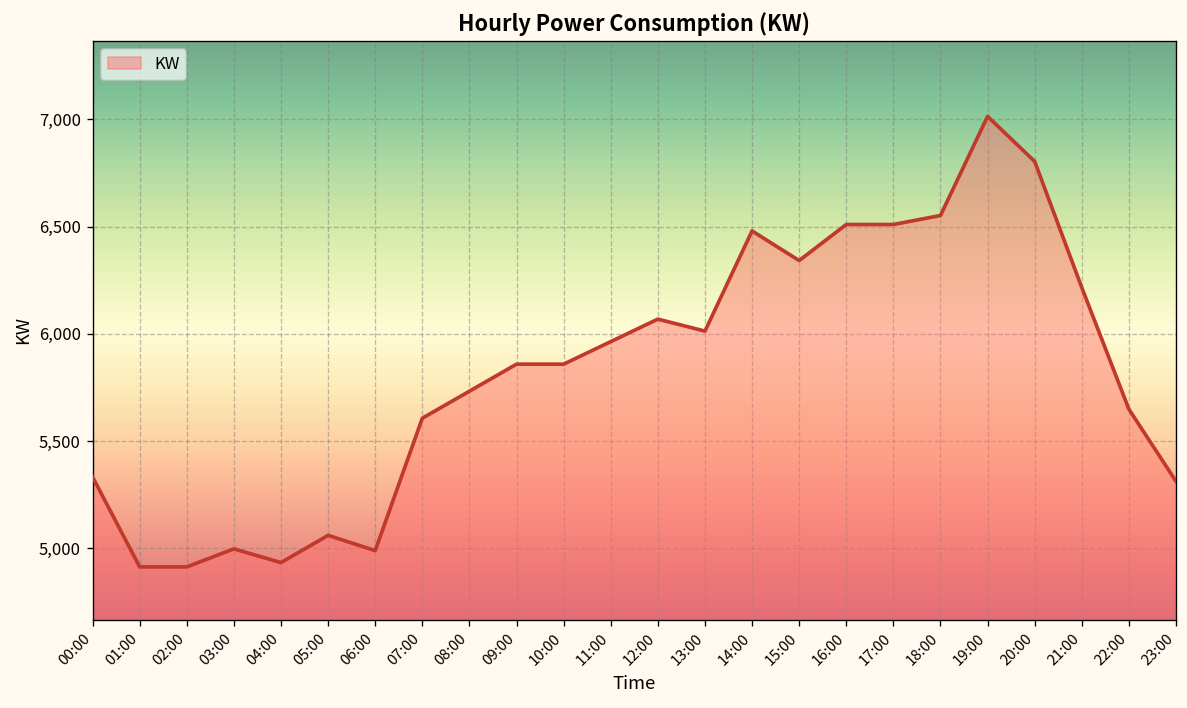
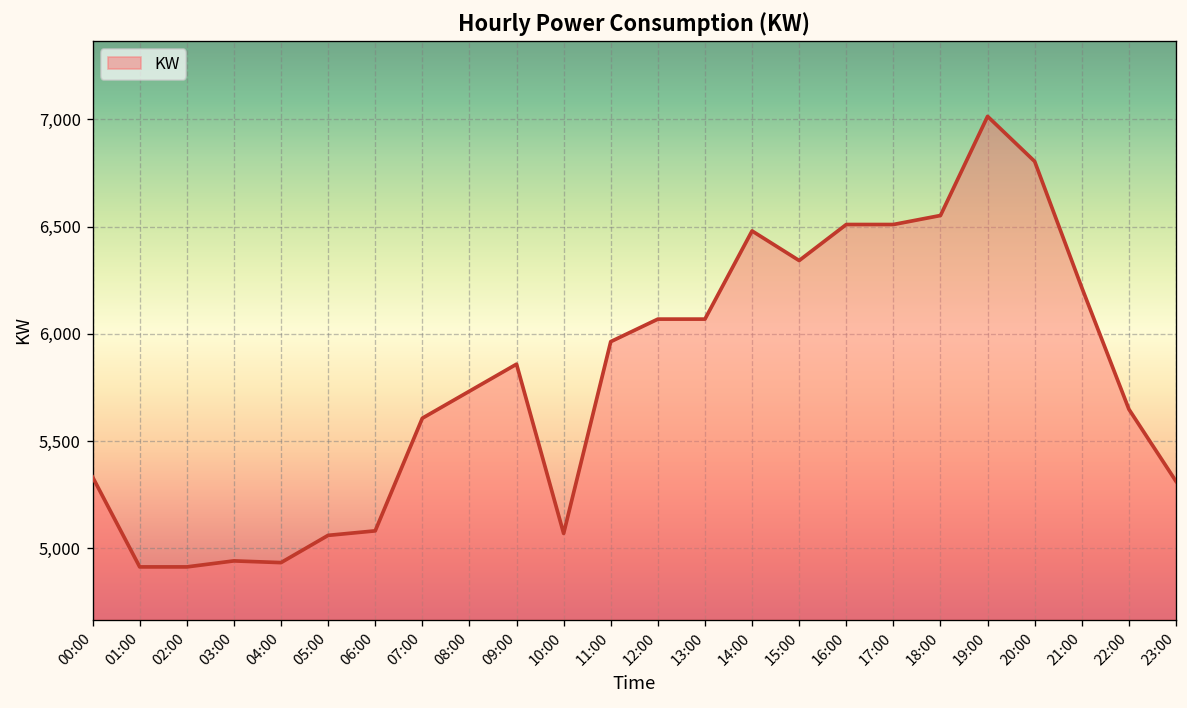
03:00: 5,000 -> 4,940
06:00: 4,990 -> 5,080
10:00: 5,860 -> 5,070
13:00: 6,010 -> 6,070
